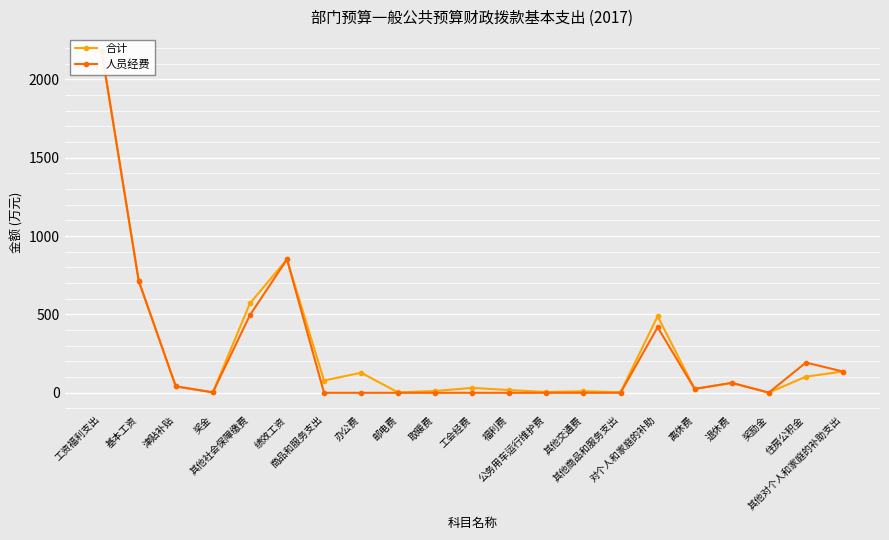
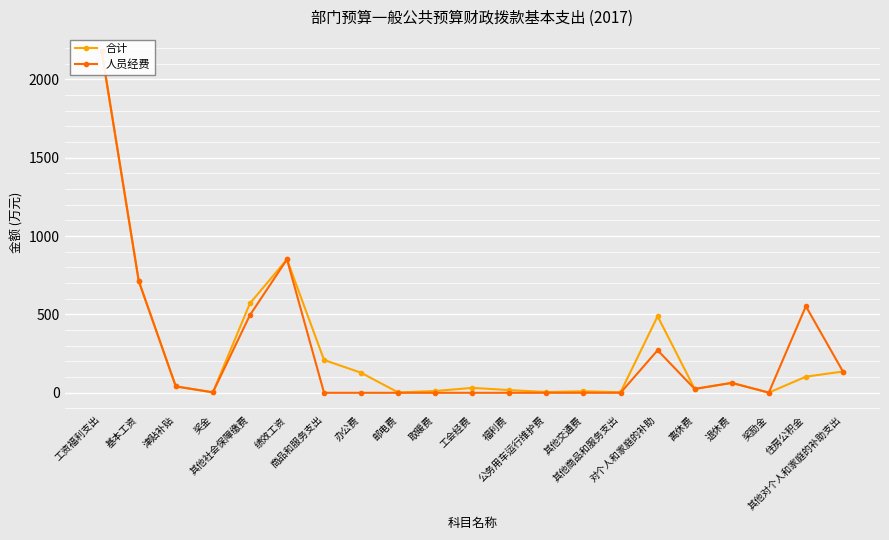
合计, 商品和服务支出: 80 -> 210
人员经费, 对个人和家庭的补助: 420 -> 270
人员经费, 住房公积金: 190 -> 550
